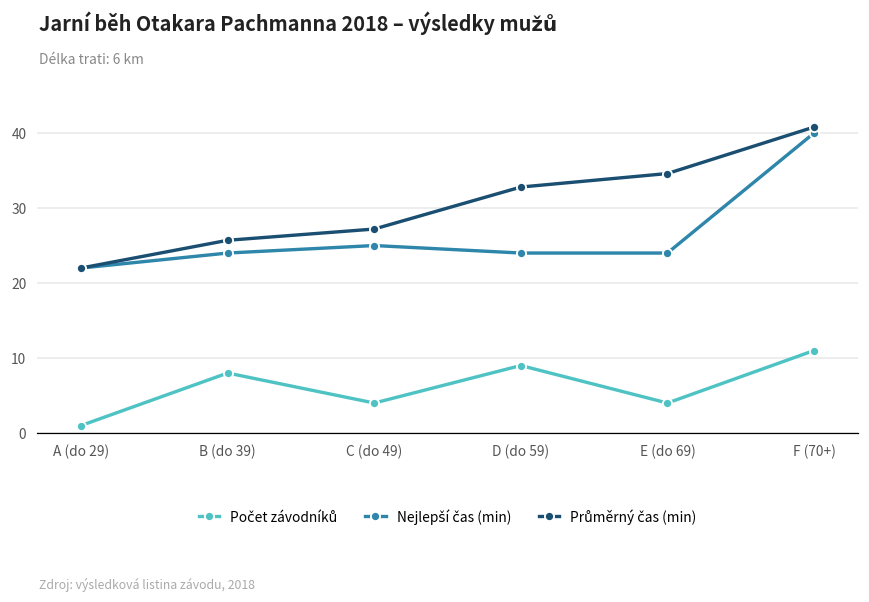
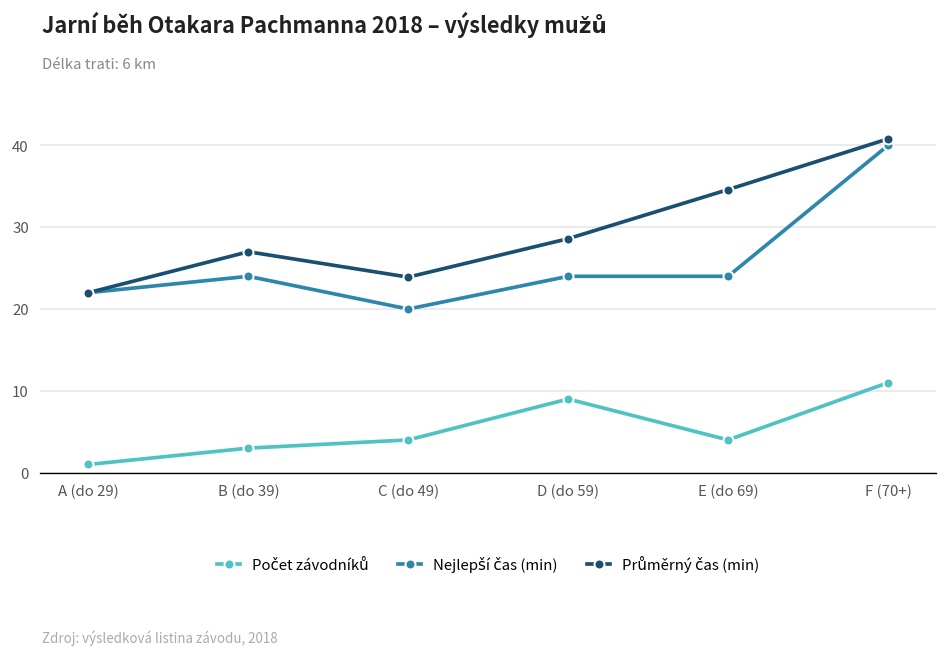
Počet závodníků, B (do 39): 8 -> 3
Průměrný čas (min), B (do 39): 26 -> 27
Nejlepší čas (min), C (do 49): 25 -> 20
Průměrný čas (min), C (do 49): 27 -> 24
Průměrný čas (min), D (do 59): 33 -> 29
